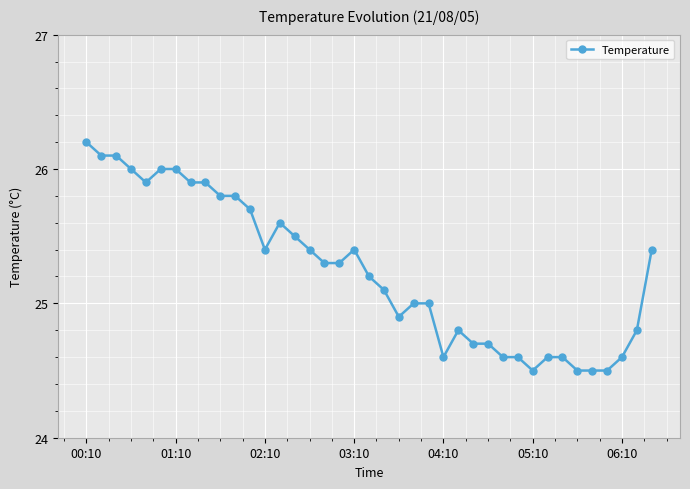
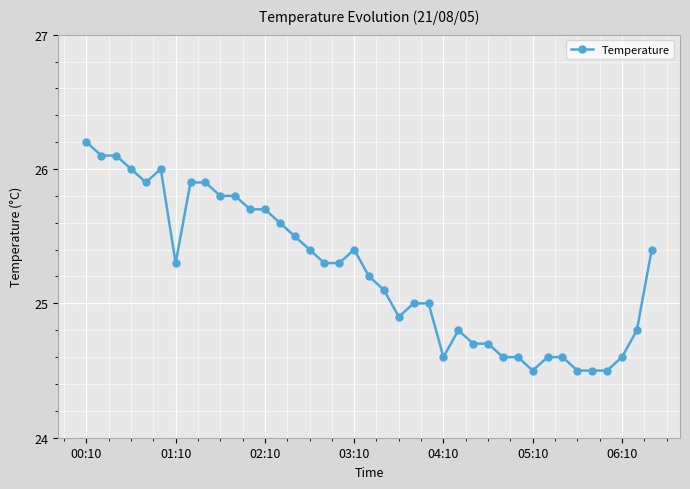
01:10: 26.0 -> 25.3
02:10: 25.4 -> 25.7
